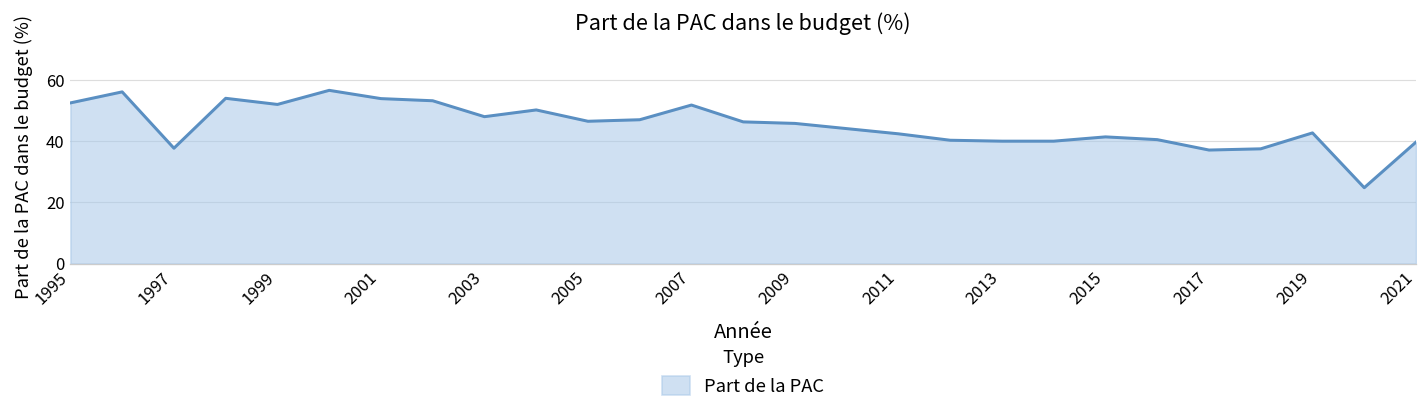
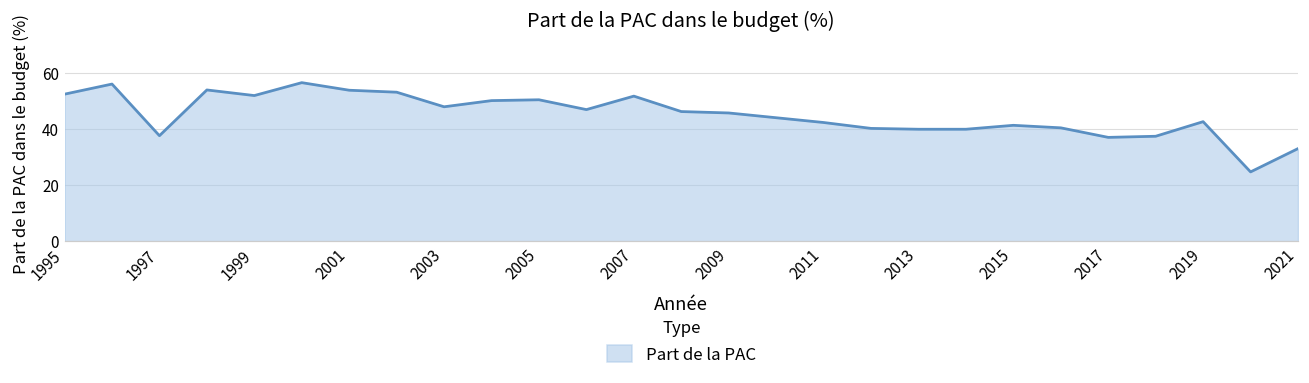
2005: 47 -> 51
2021: 40 -> 33
